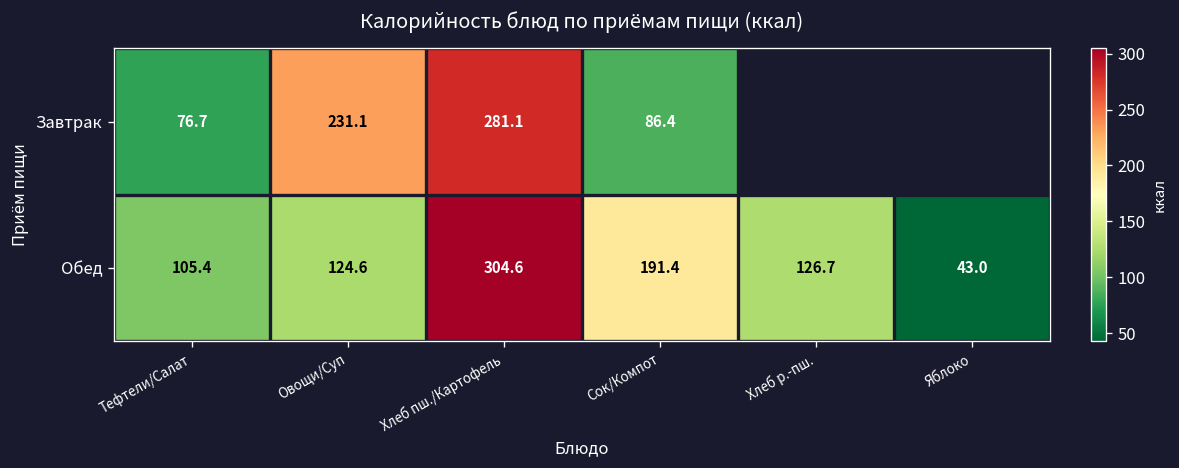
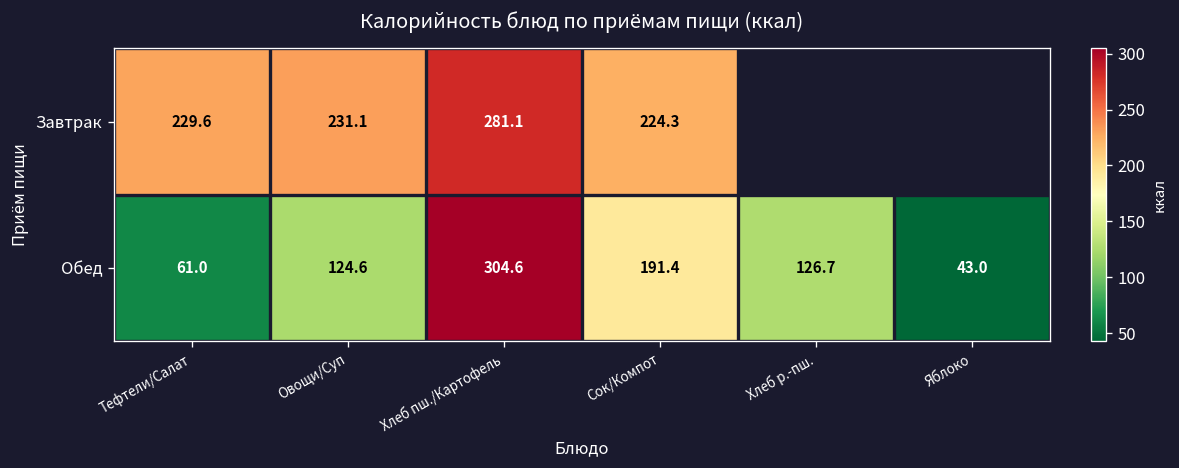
Завтрак, Тефтели/Салат: 76.7 -> 229.6
Завтрак, Сок/Компот: 86.4 -> 224.3
Обед, Тефтели/Салат: 105.4 -> 61.0
